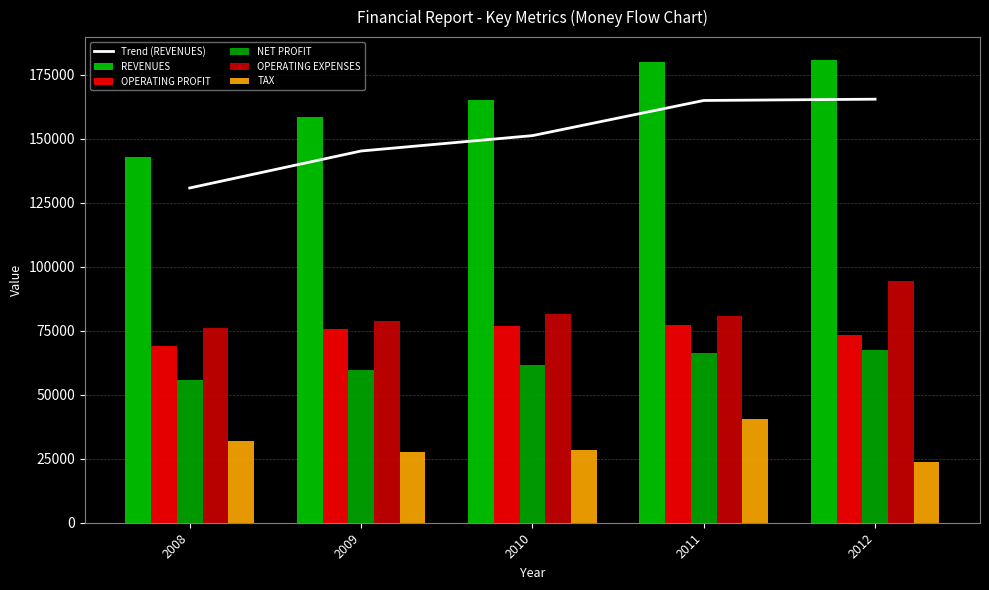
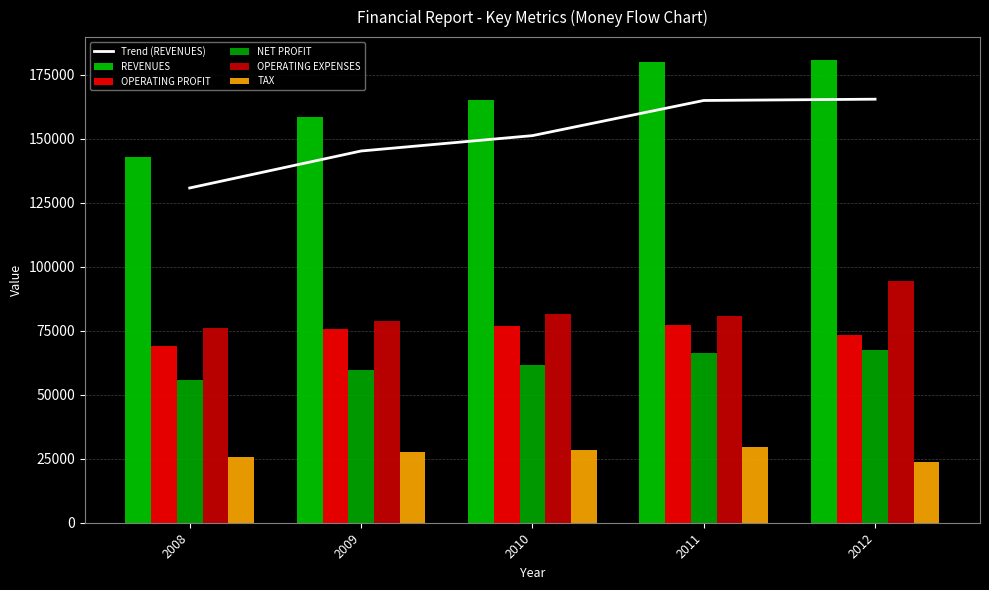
TAX, 2008: 32000 -> 26000
TAX, 2011: 40000 -> 29000
